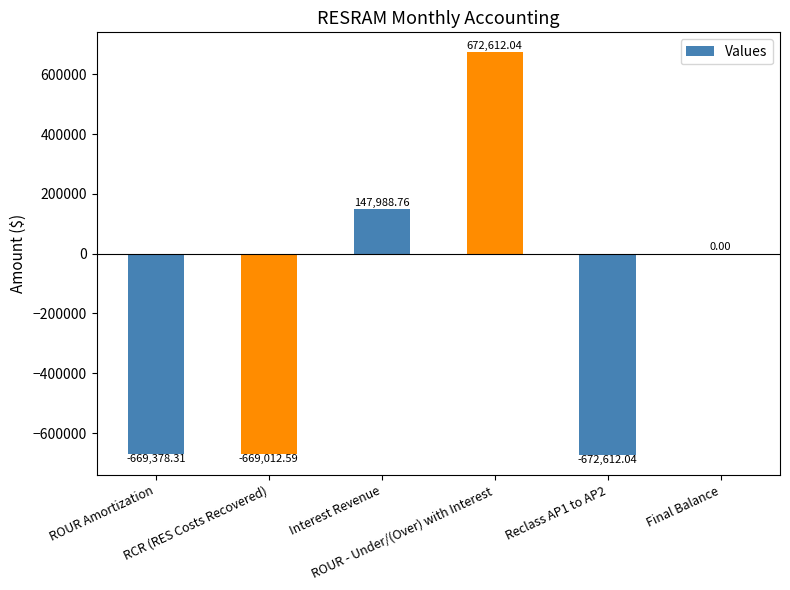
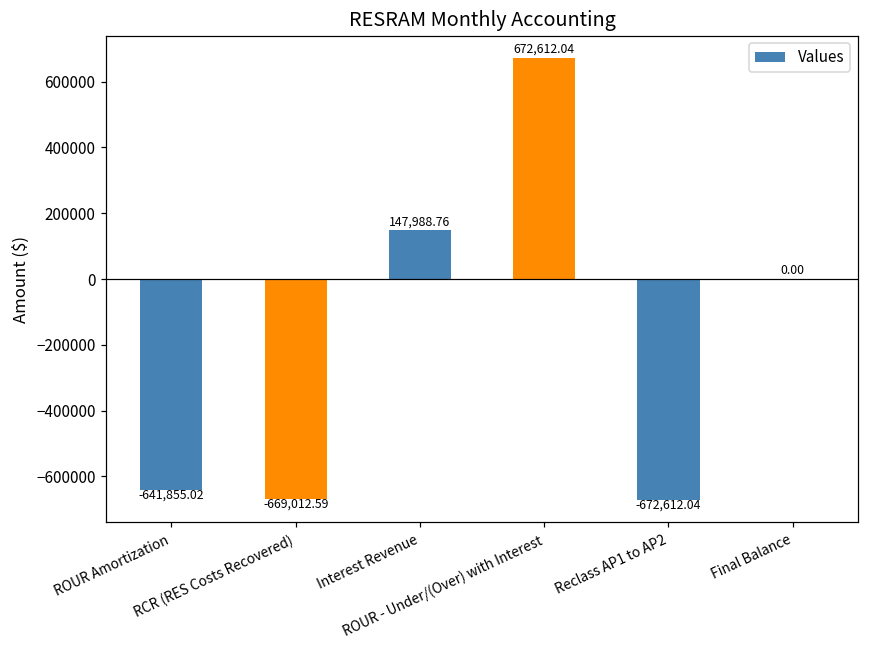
ROUR Amortization: -669,378.31 -> -641,855.02
